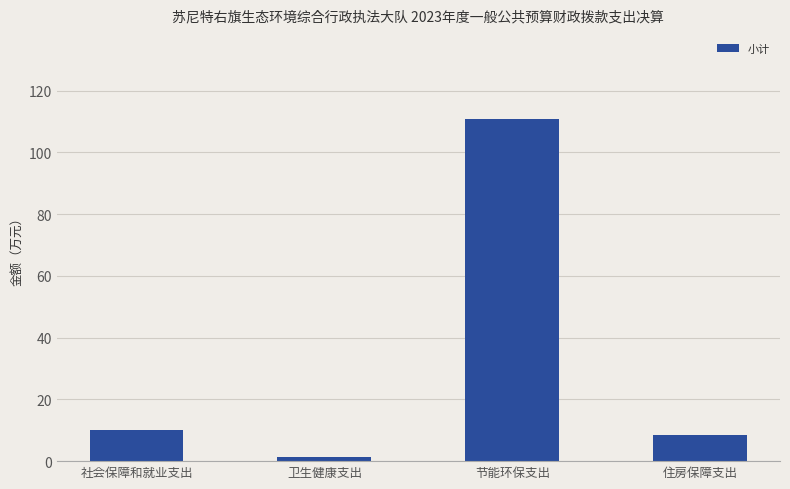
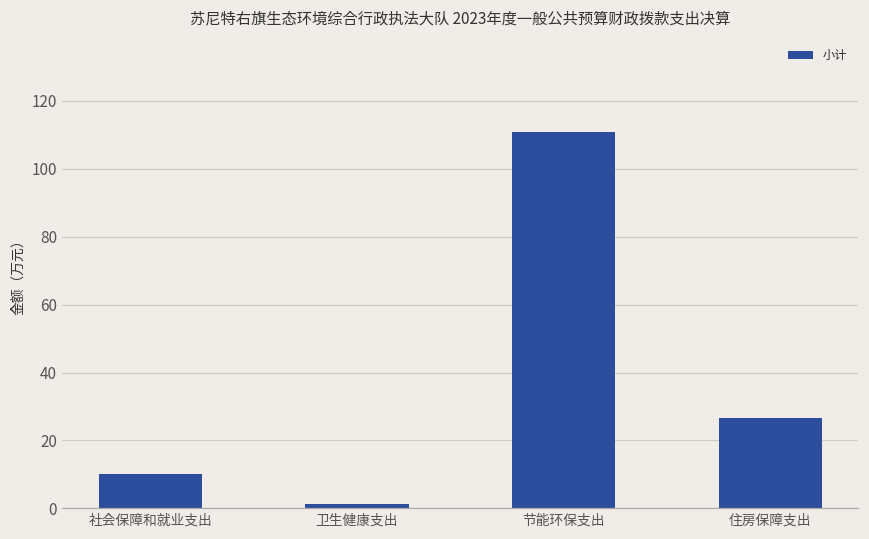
住房保障支出: 9 -> 27
